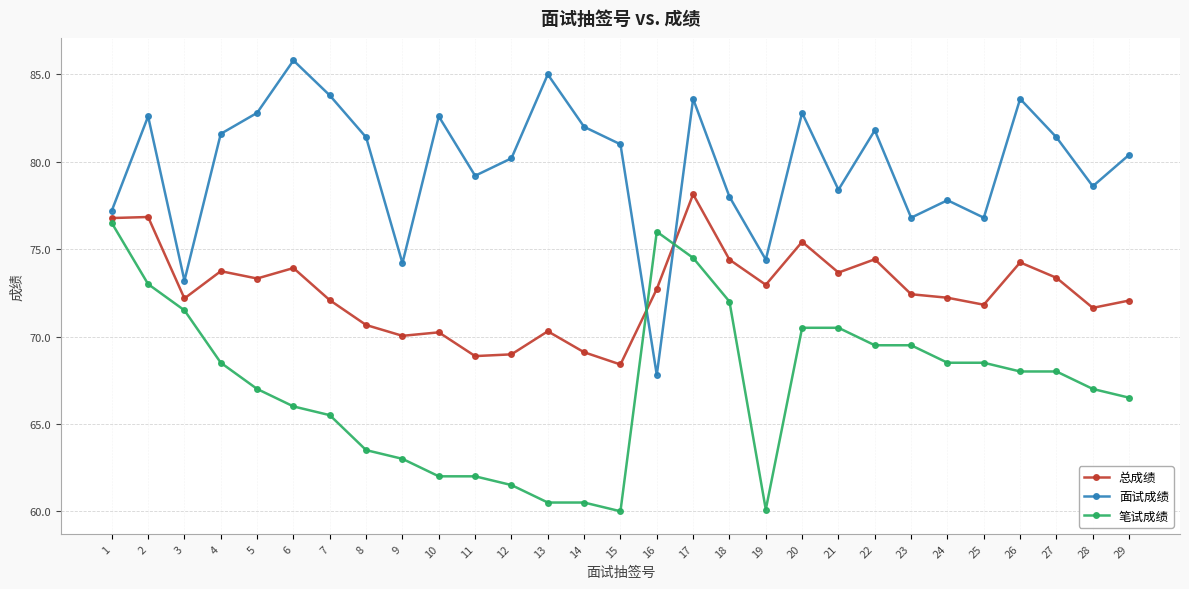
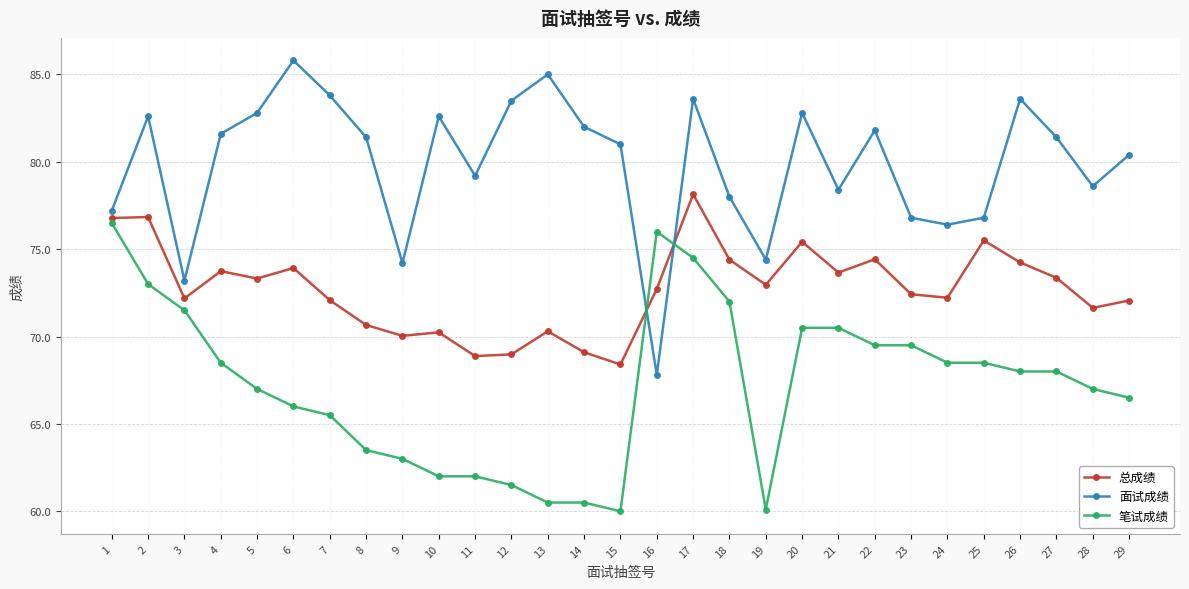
面试成绩, 12: 80.2 -> 83.5
面试成绩, 24: 77.8 -> 76.4
总成绩, 25: 71.8 -> 75.5
